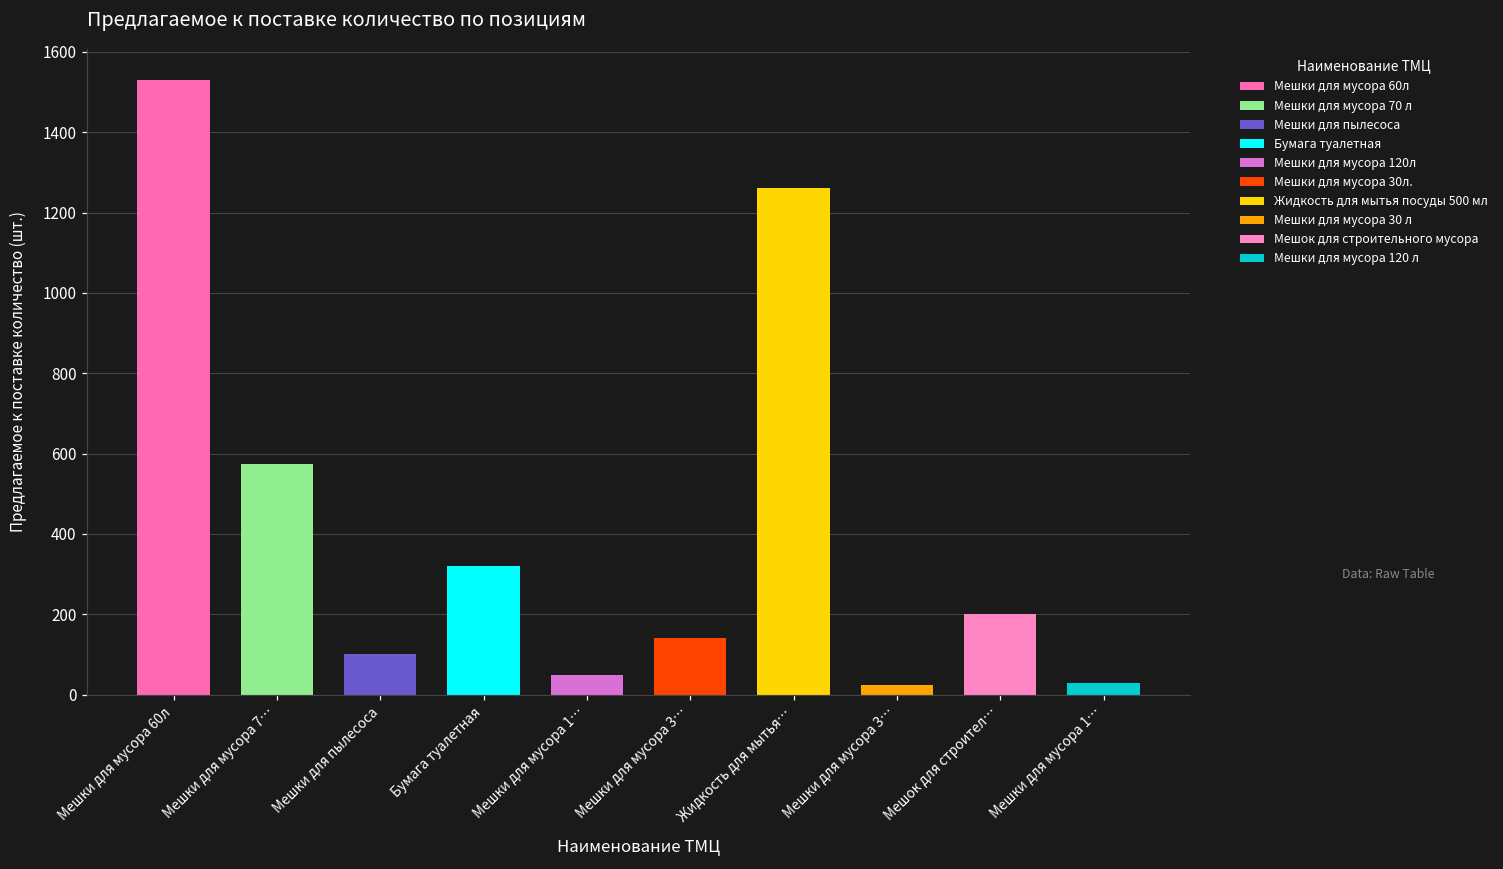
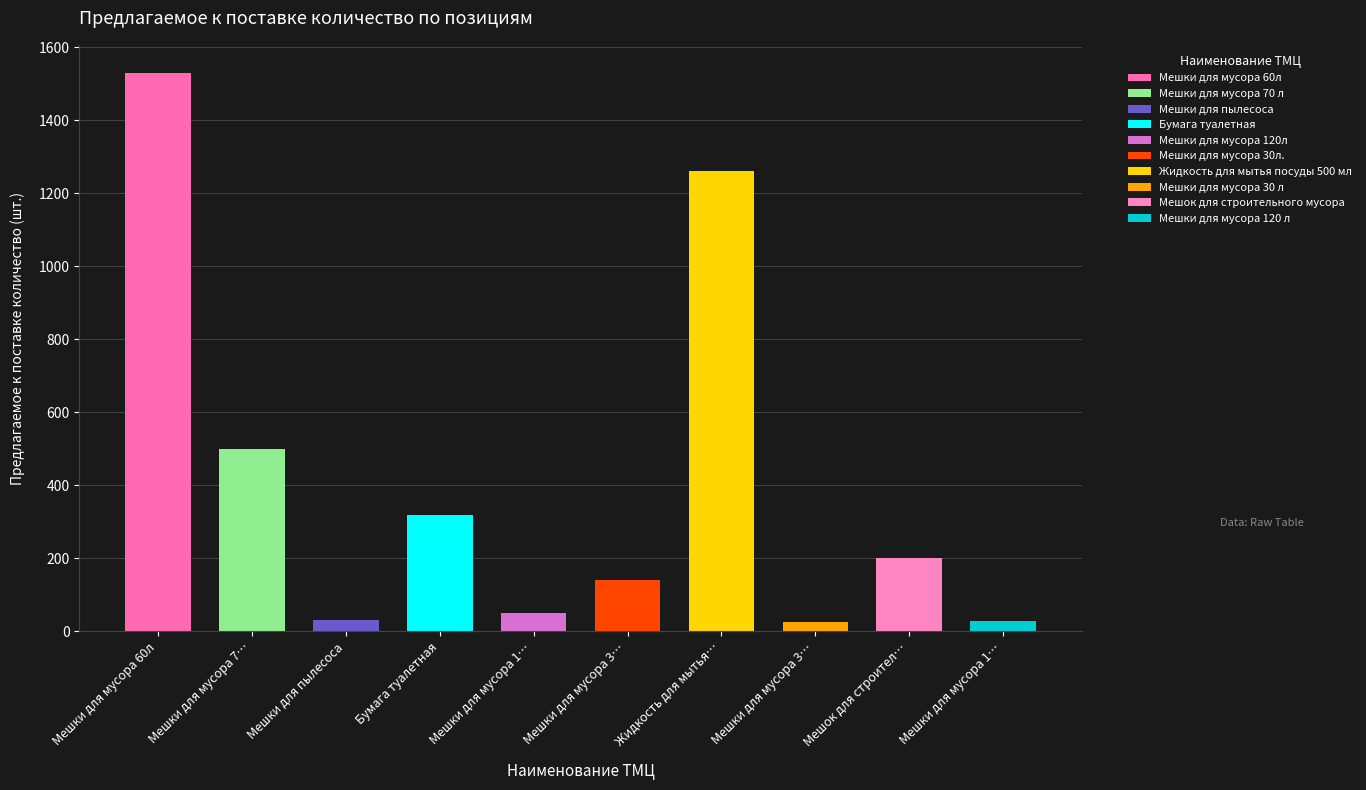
Мешки для мусора 7…: 570 -> 500
Мешки для пылесоса: 100 -> 30
